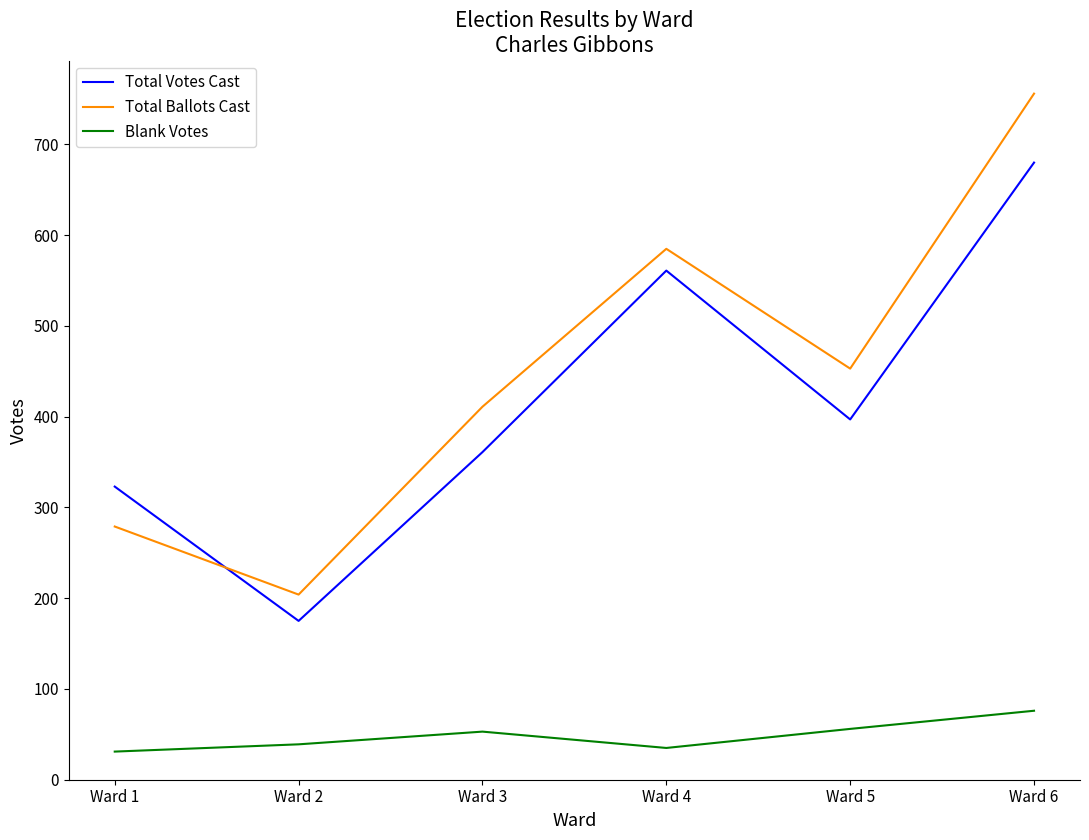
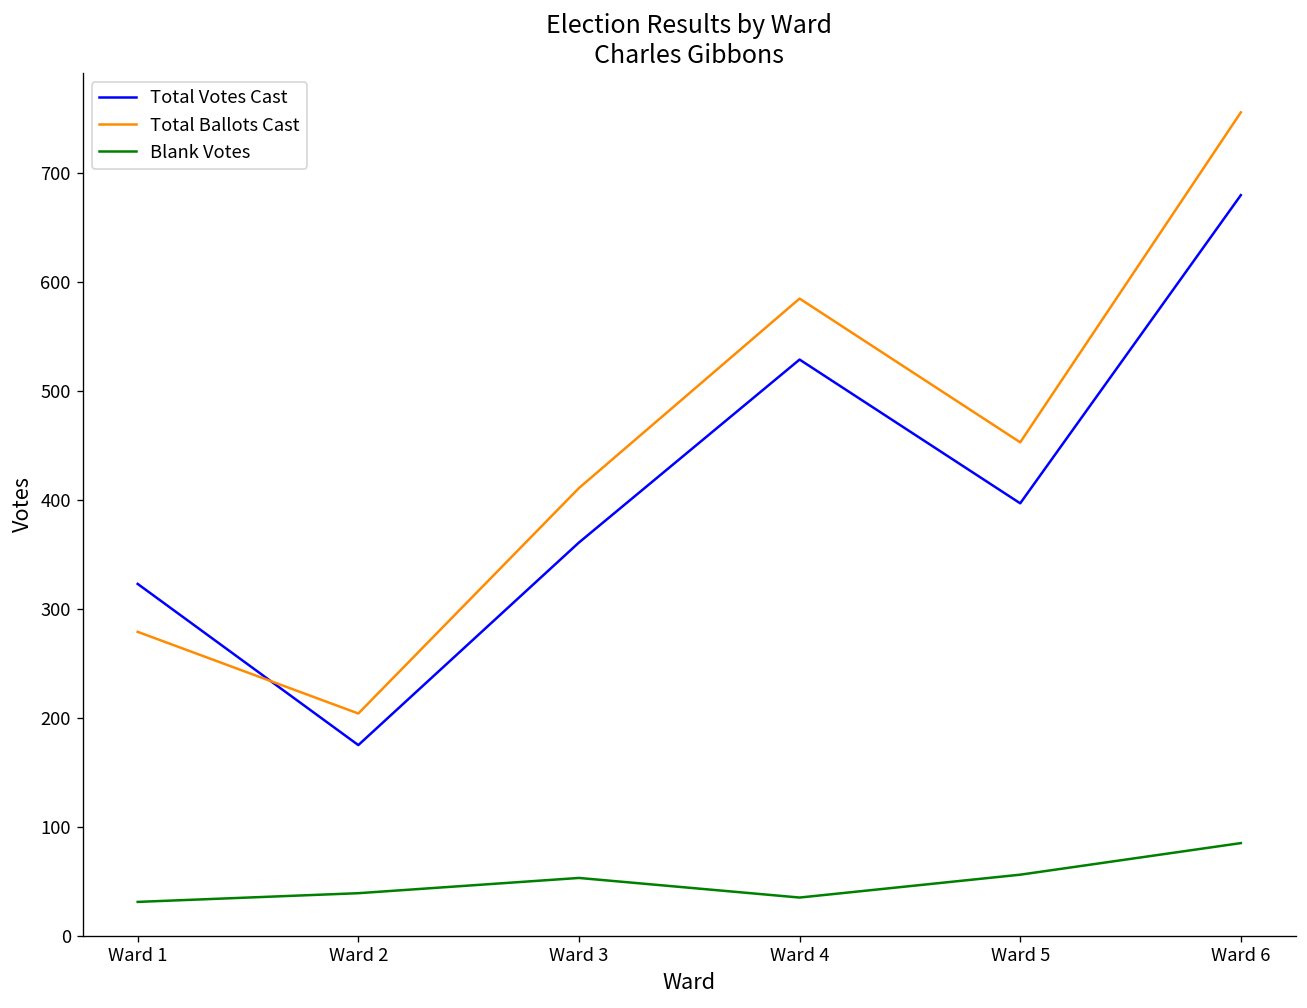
Total Votes Cast, Ward 4: 560 -> 530
Blank Votes, Ward 6: 80 -> 90
